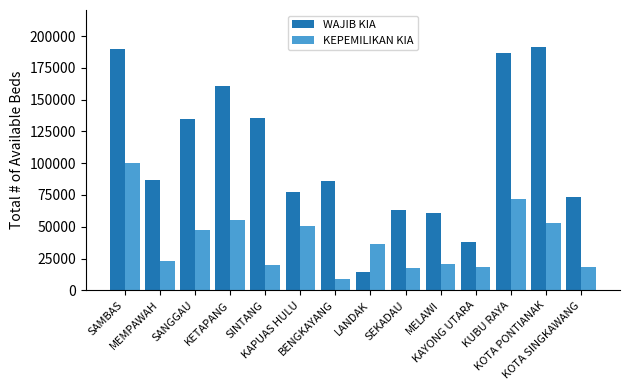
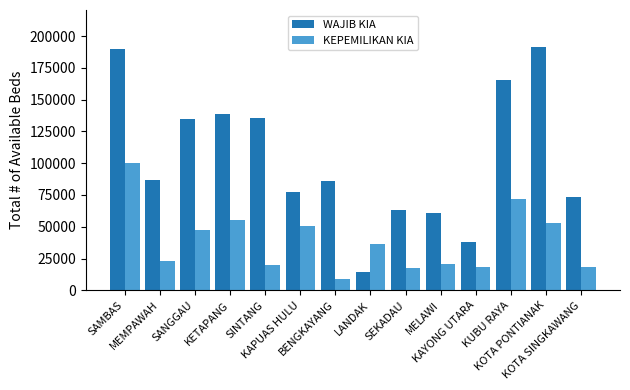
WAJIB KIA, KETAPANG: 160000 -> 139000
WAJIB KIA, KUBU RAYA: 187000 -> 165000
